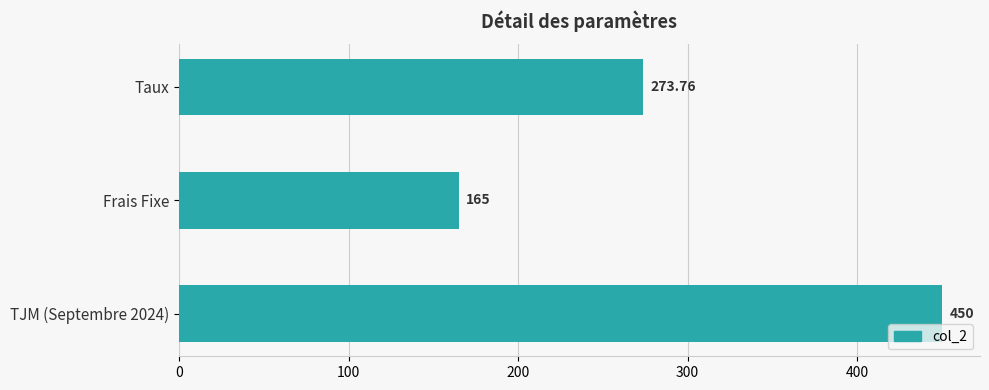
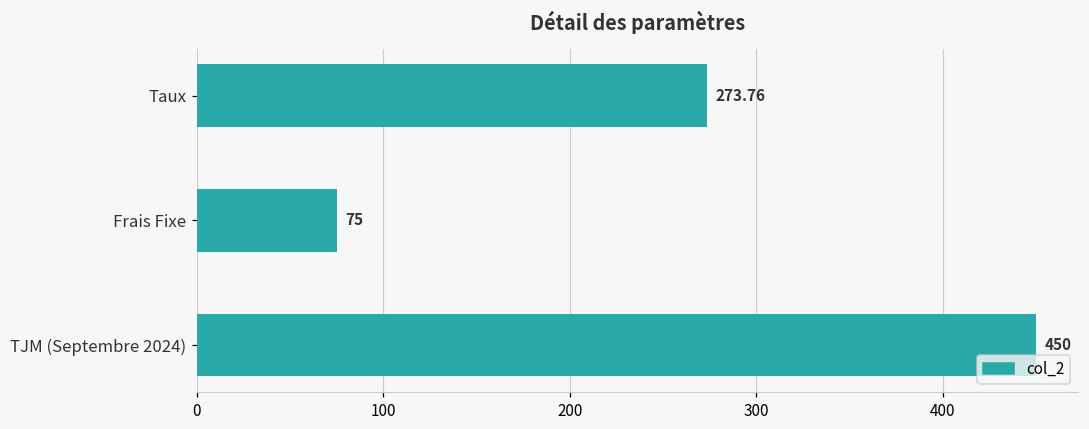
Frais Fixe: 165 -> 75
